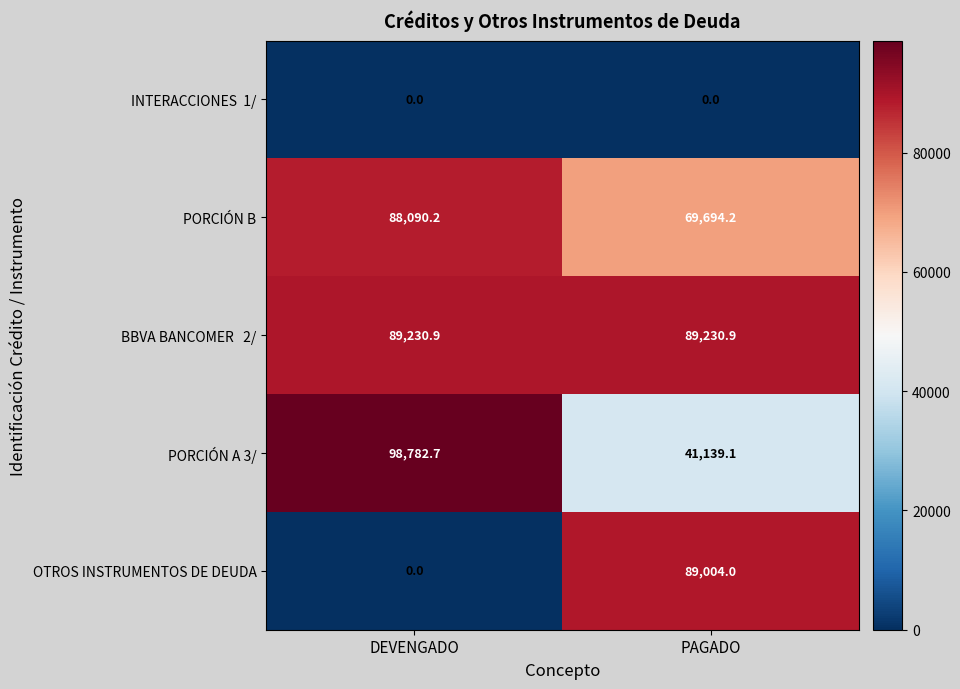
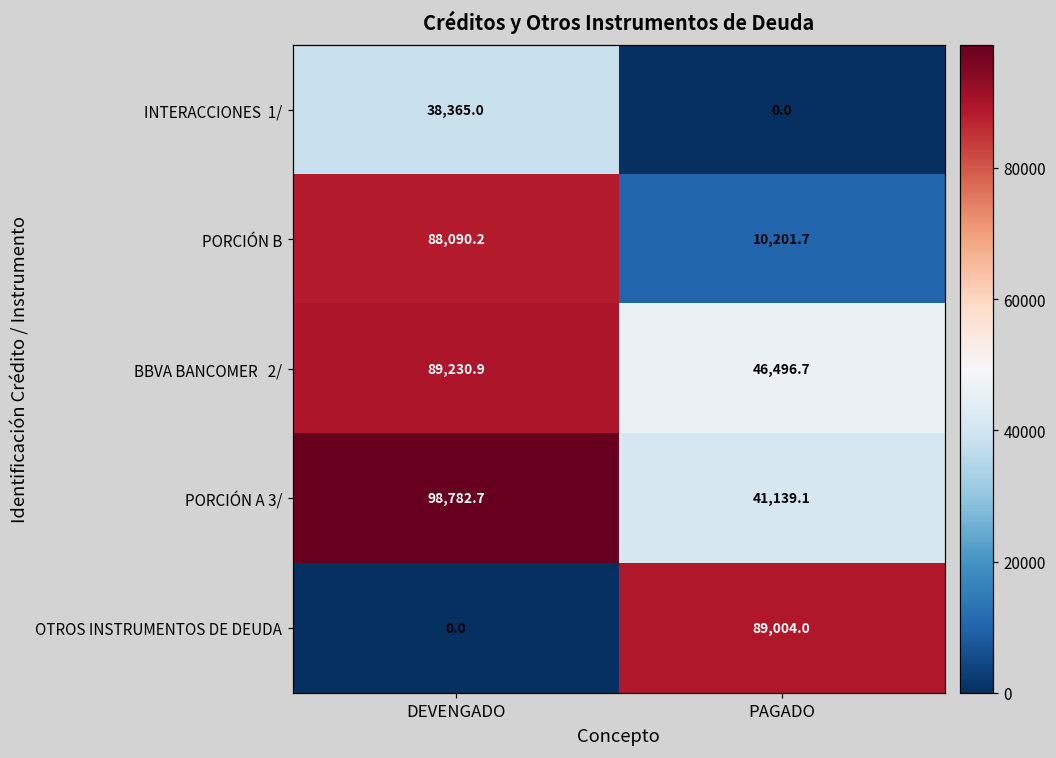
INTERACCIONES 1/, DEVENGADO: 0.0 -> 38,365.0
PORCIÓN B, PAGADO: 69,694.2 -> 10,201.7
BBVA BANCOMER 2/, PAGADO: 89,230.9 -> 46,496.7
